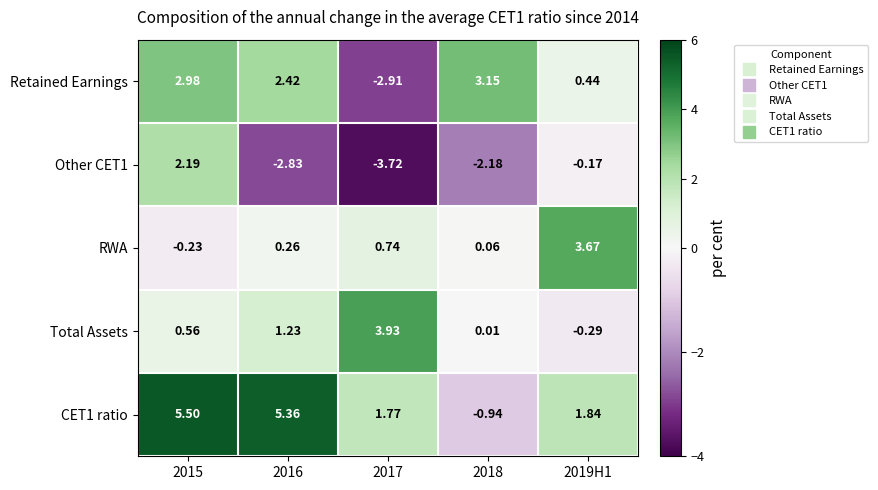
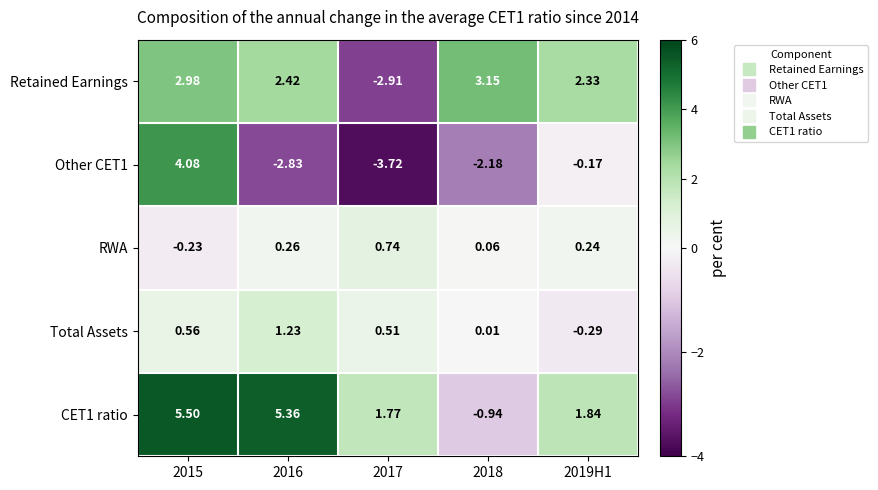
Retained Earnings, 2019H1: 0.44 -> 2.33
Other CET1, 2015: 2.19 -> 4.08
RWA, 2019H1: 3.67 -> 0.24
Total Assets, 2017: 3.93 -> 0.51
